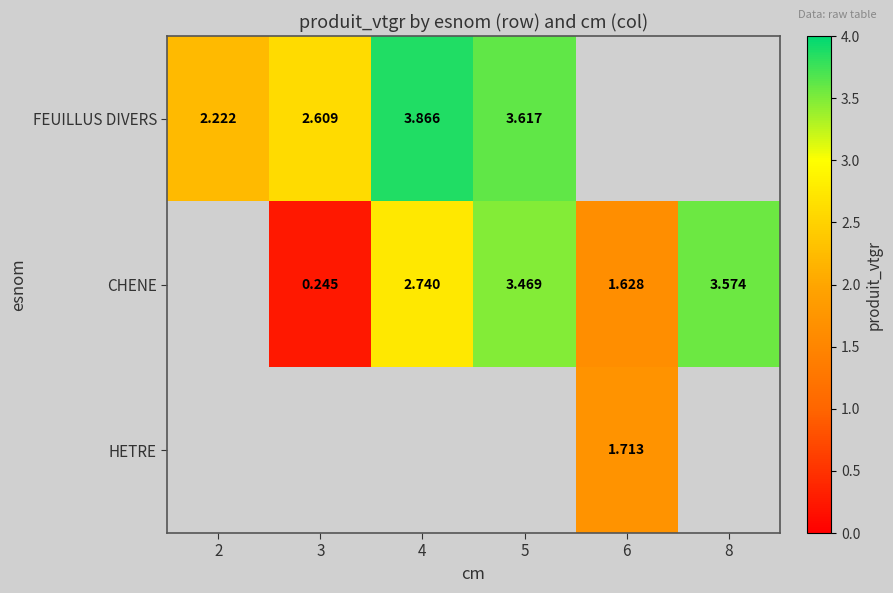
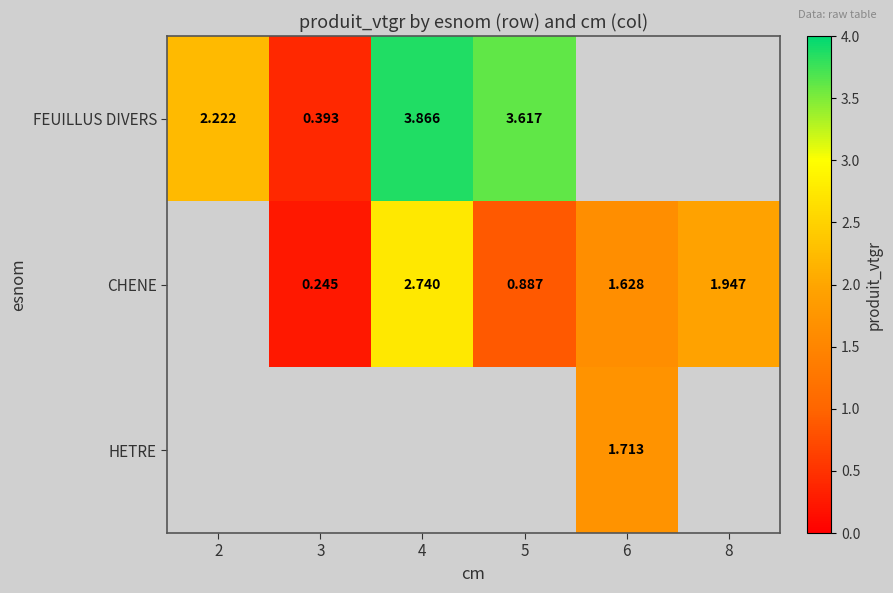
FEUILLUS DIVERS, 3: 2.609 -> 0.393
CHENE, 5: 3.469 -> 0.887
CHENE, 8: 3.574 -> 1.947
